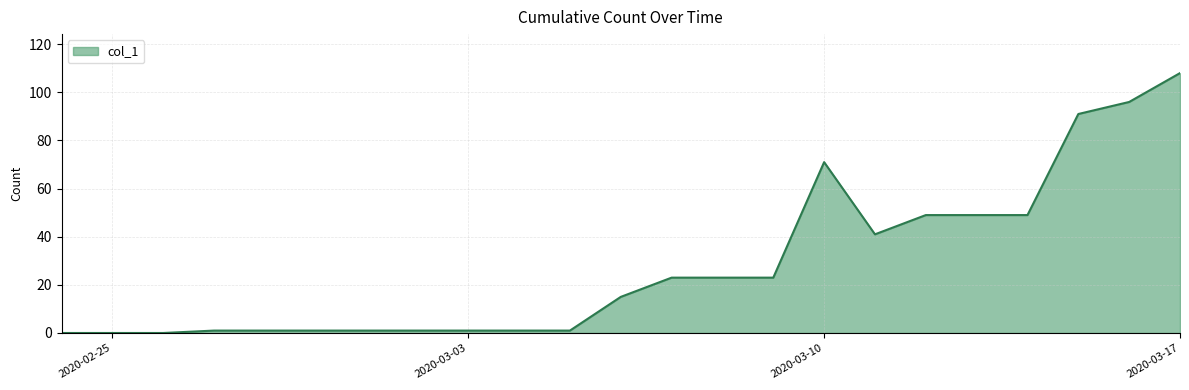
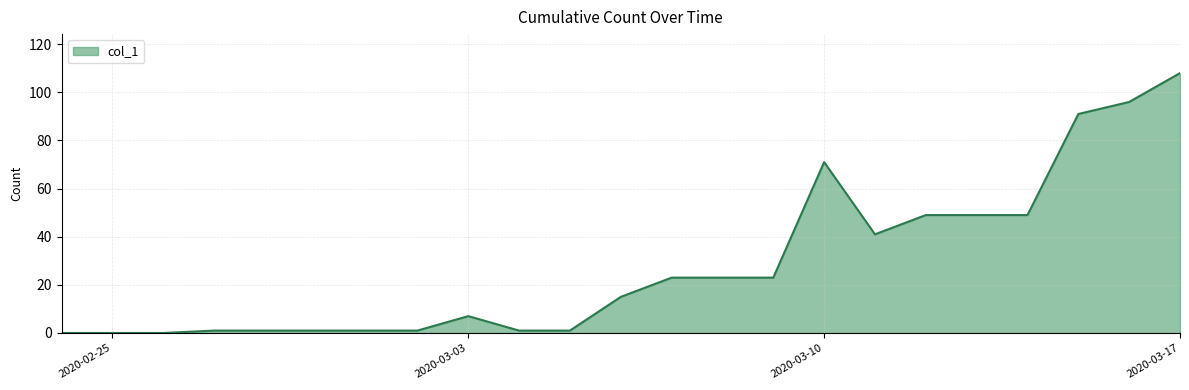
2020-03-03: 1 -> 7
